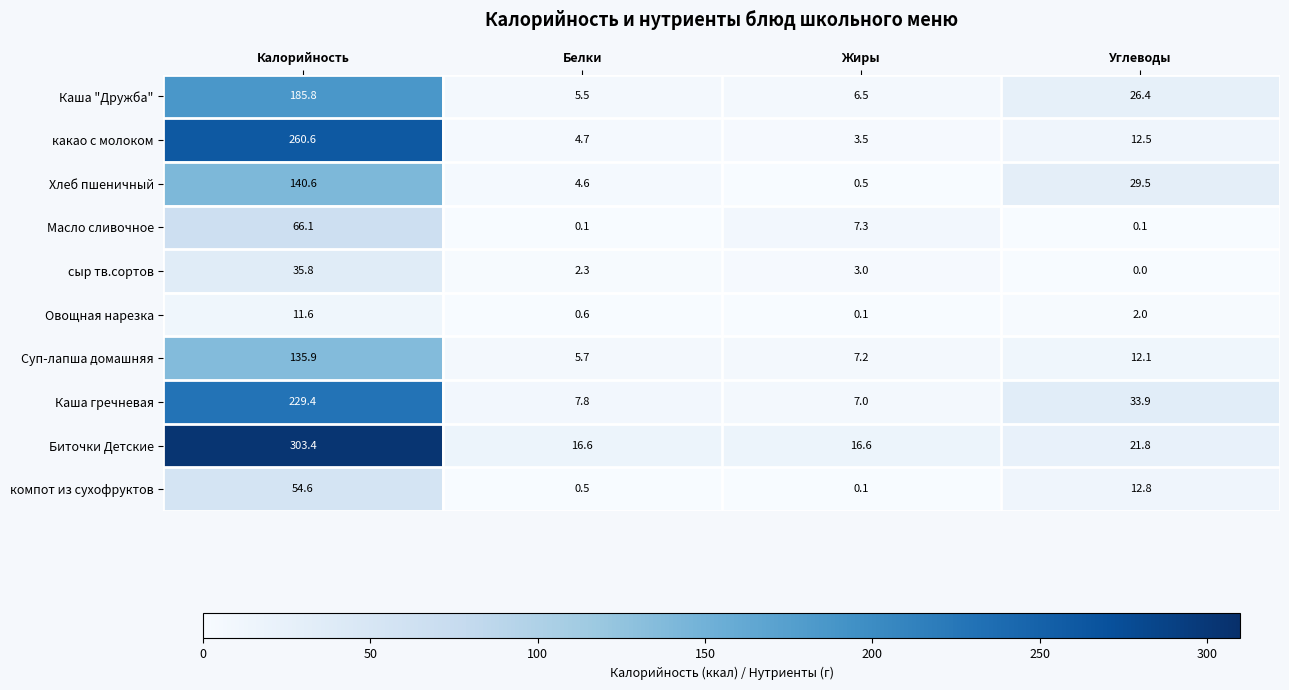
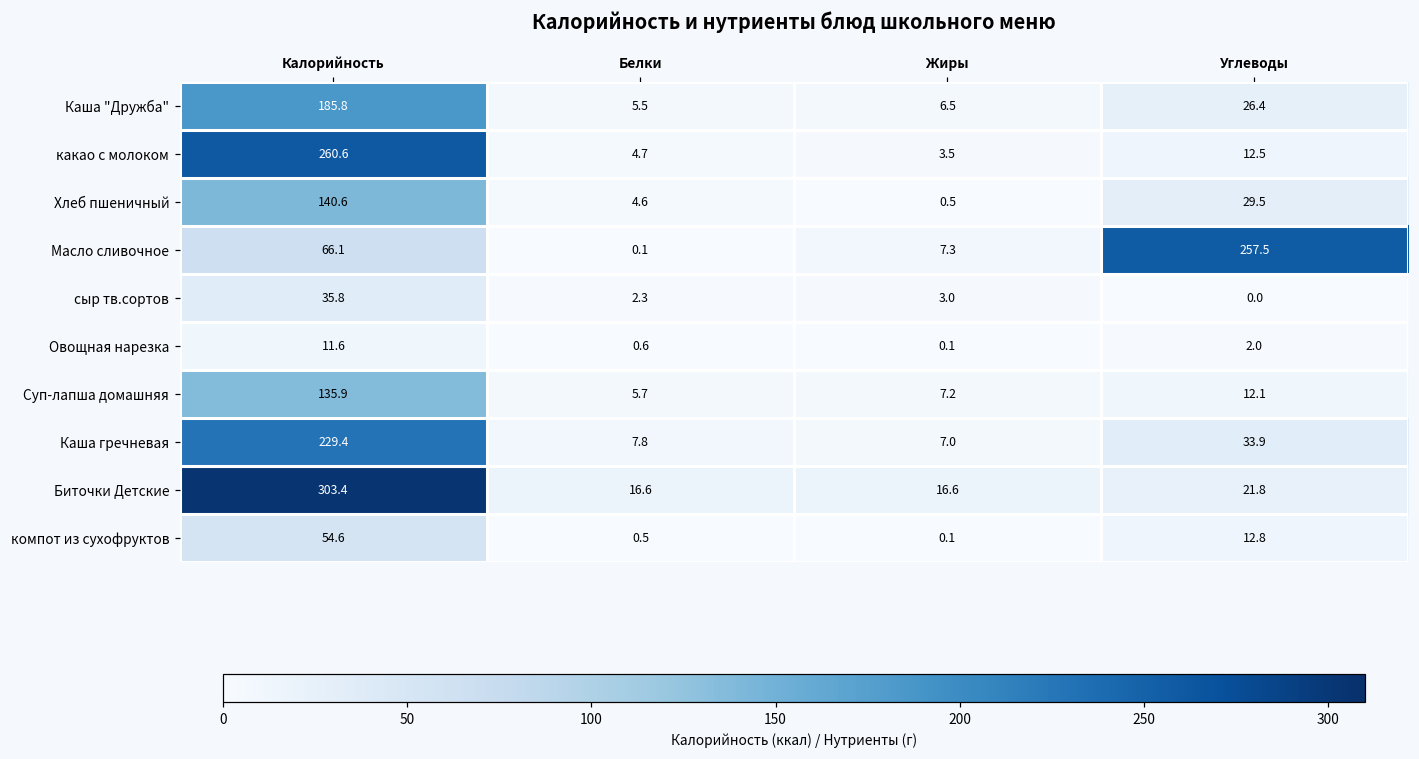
Масло сливочное, Углеводы: 0.1 -> 257.5
